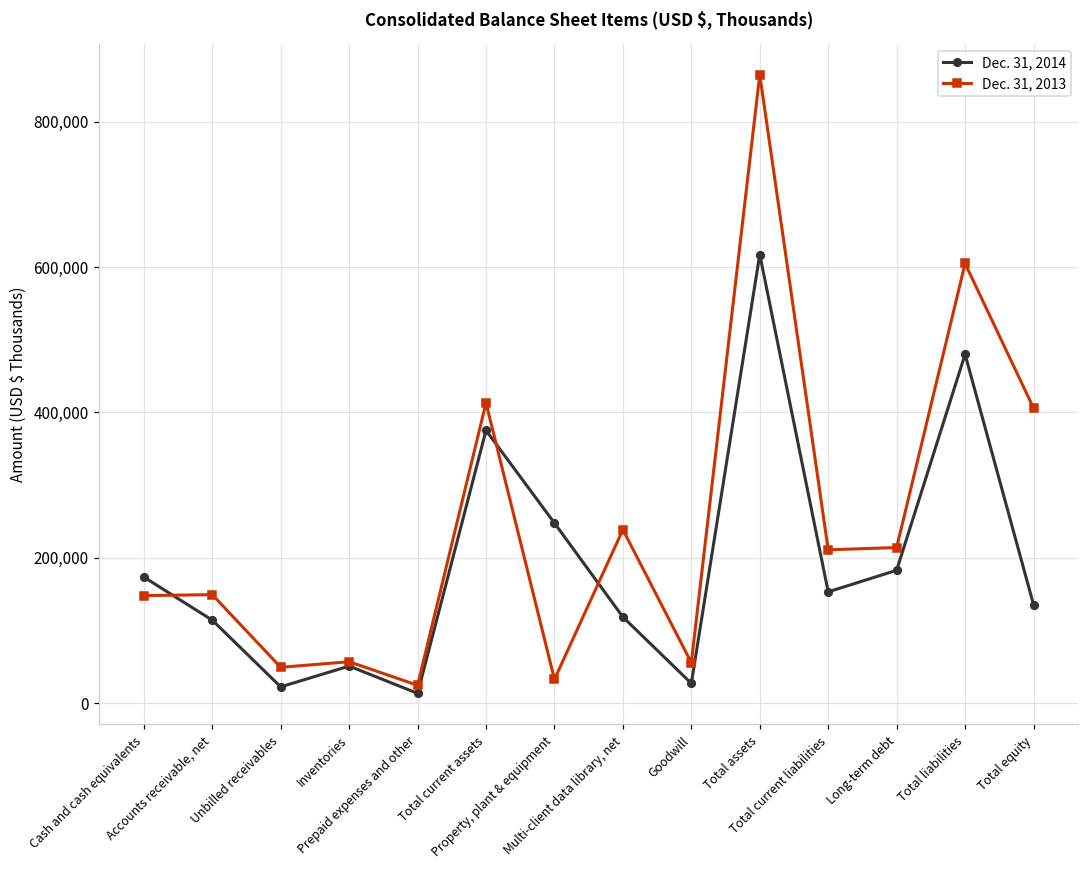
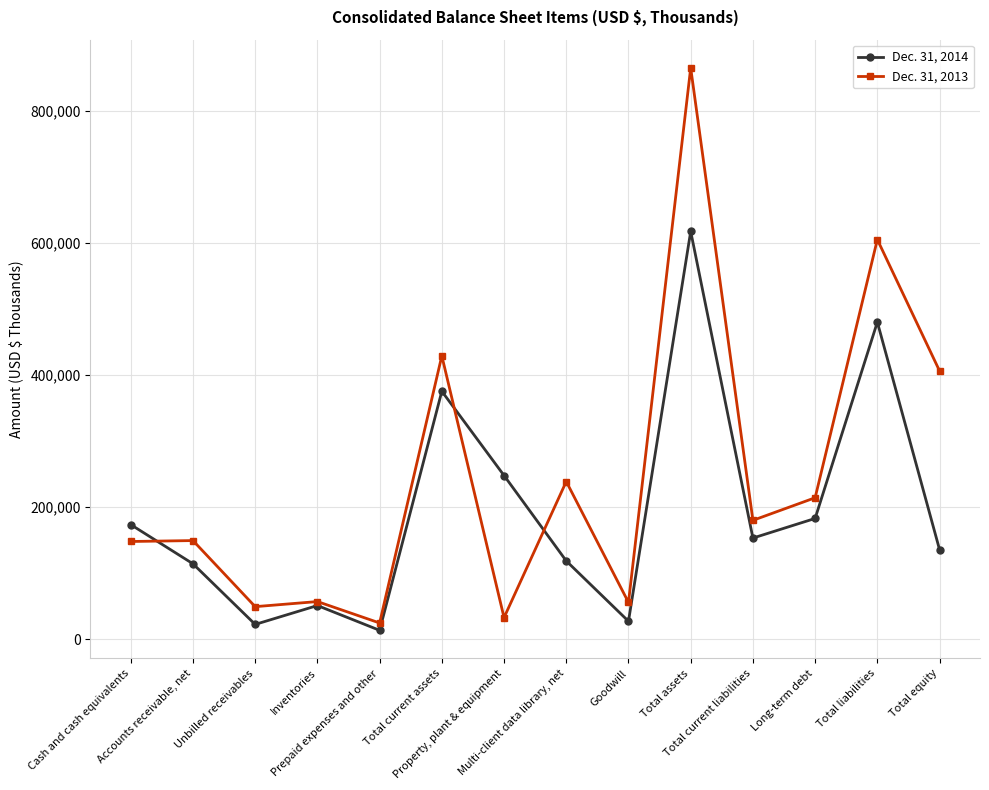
Dec. 31, 2013, Total current assets: 410,000 -> 430,000
Dec. 31, 2013, Total current liabilities: 210,000 -> 180,000
